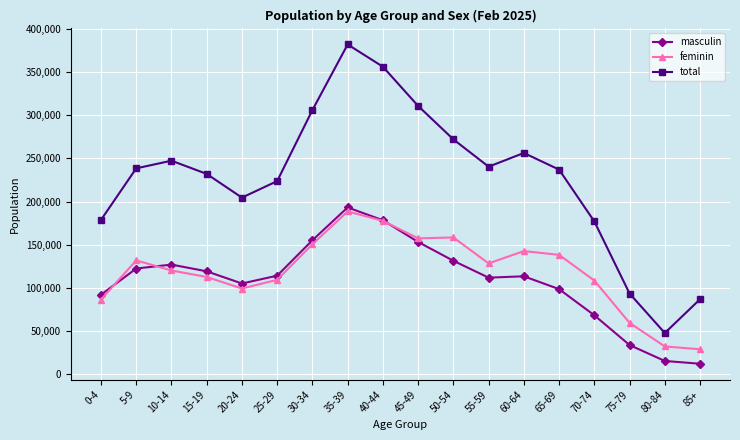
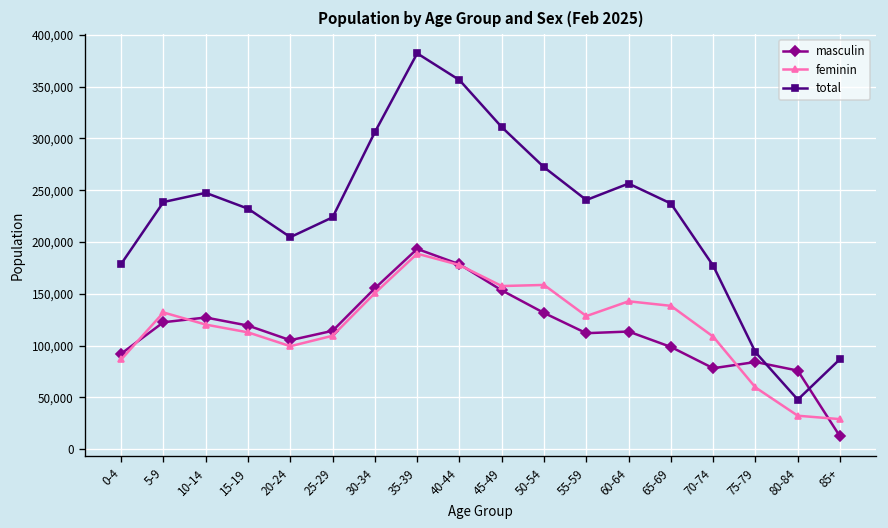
masculin, 70-74: 70,000 -> 80,000
masculin, 75-79: 30,000 -> 80,000
masculin, 80-84: 20,000 -> 80,000
